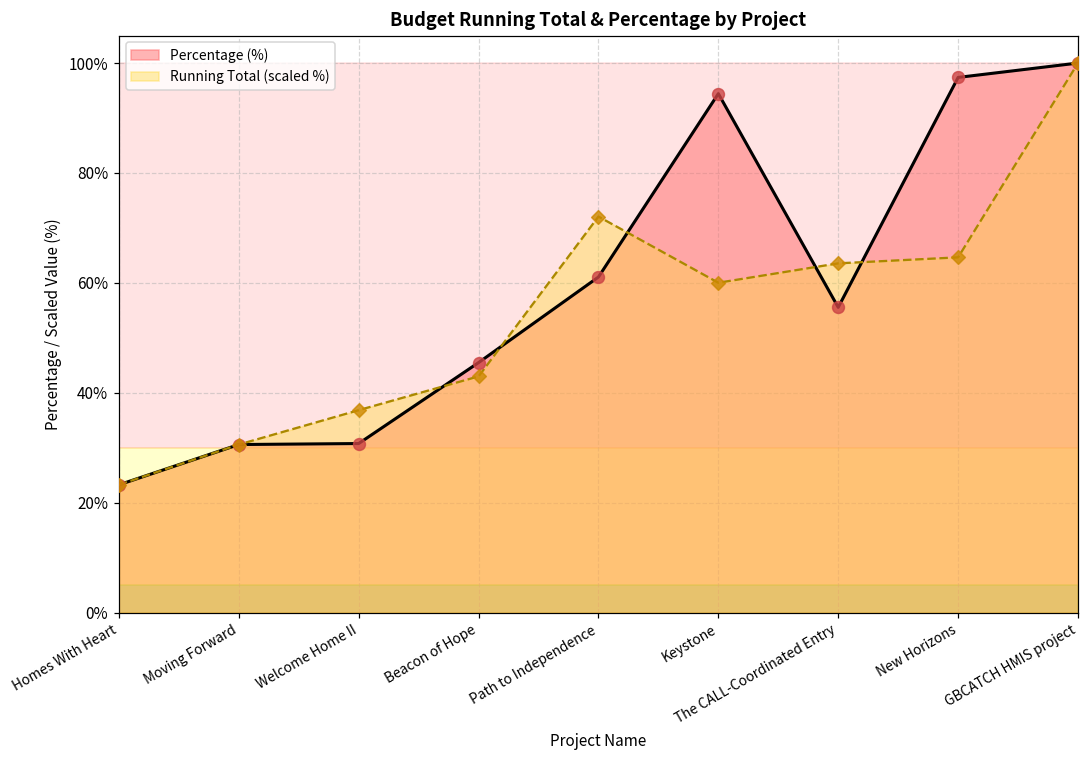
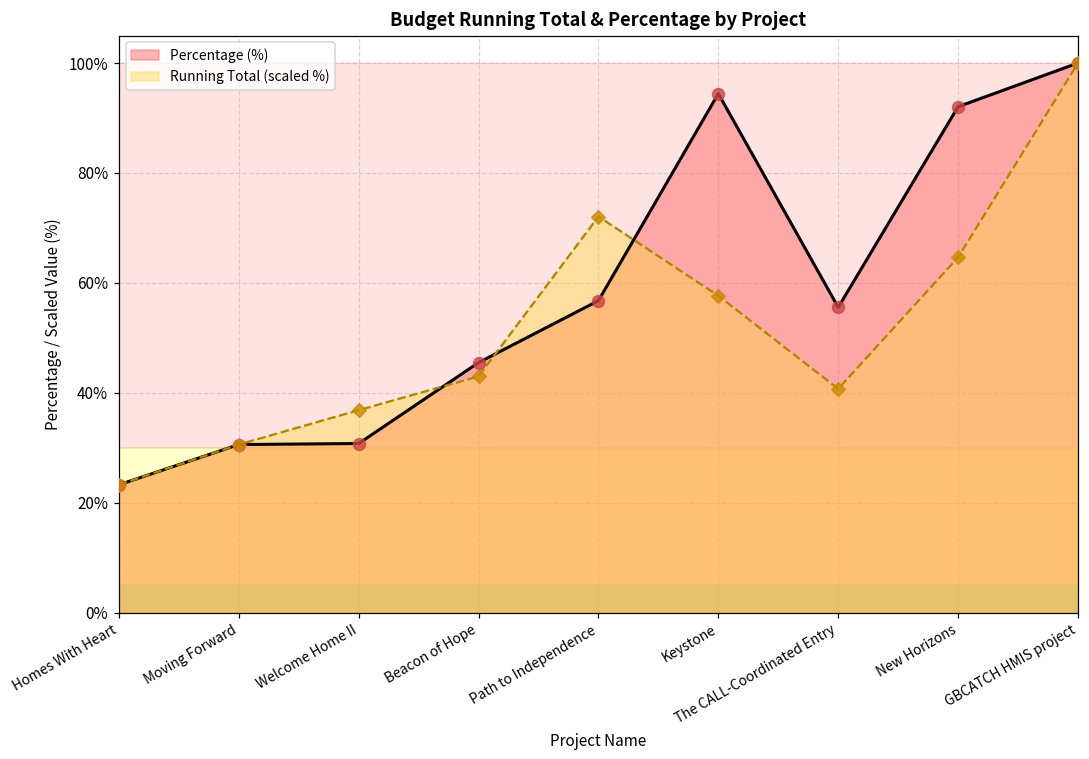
Percentage (%), Path to Independence: 61% -> 57%
Running Total (scaled %), Keystone: 60% -> 58%
Running Total (scaled %), The CALL-Coordinated Entry: 64% -> 41%
Percentage (%), New Horizons: 97% -> 92%
